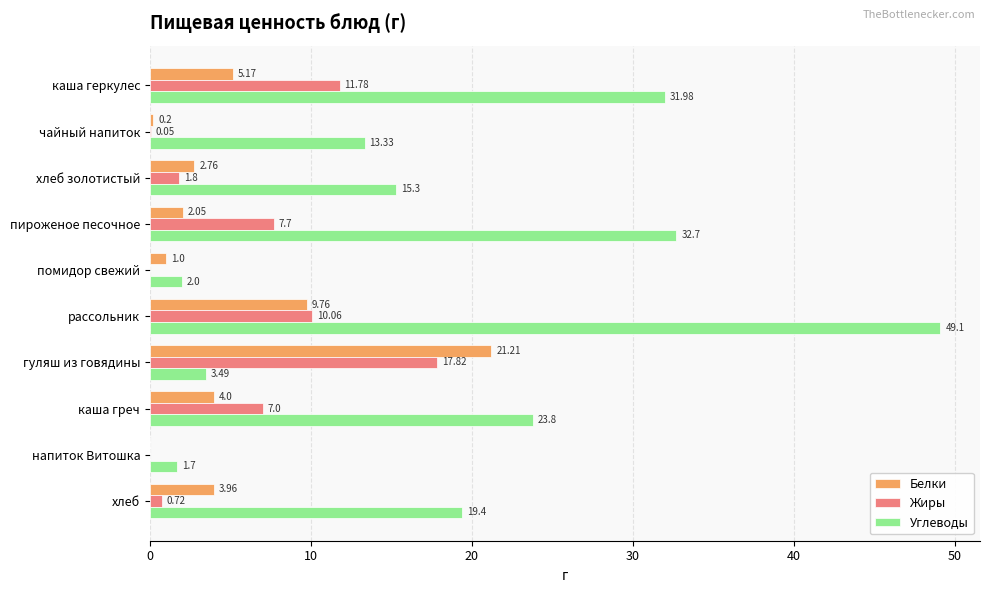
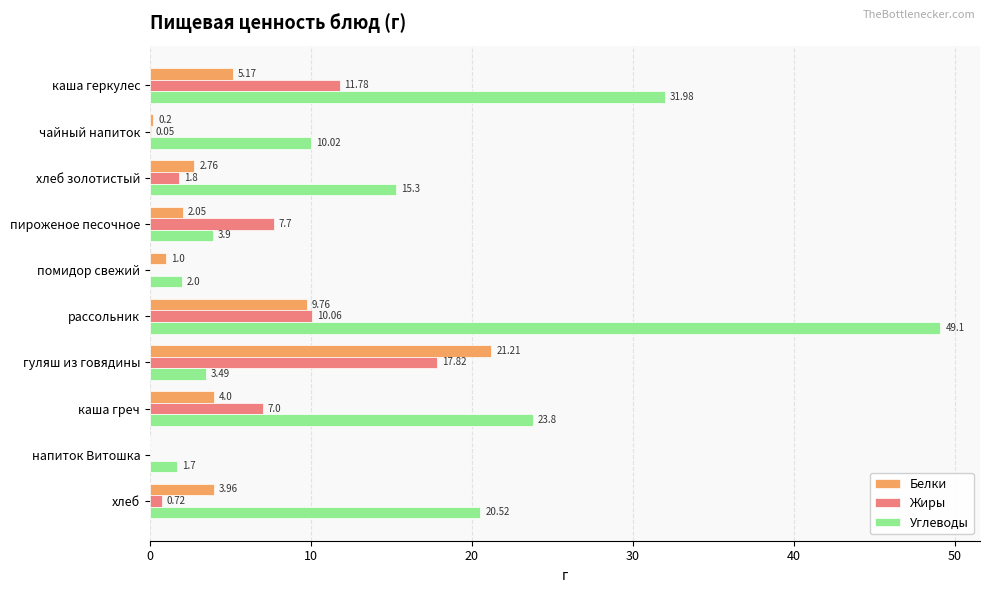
Углеводы, чайный напиток: 13.33 -> 10.02
Углеводы, пироженое песочное: 32.7 -> 3.9
Углеводы, хлеб: 19.4 -> 20.52
